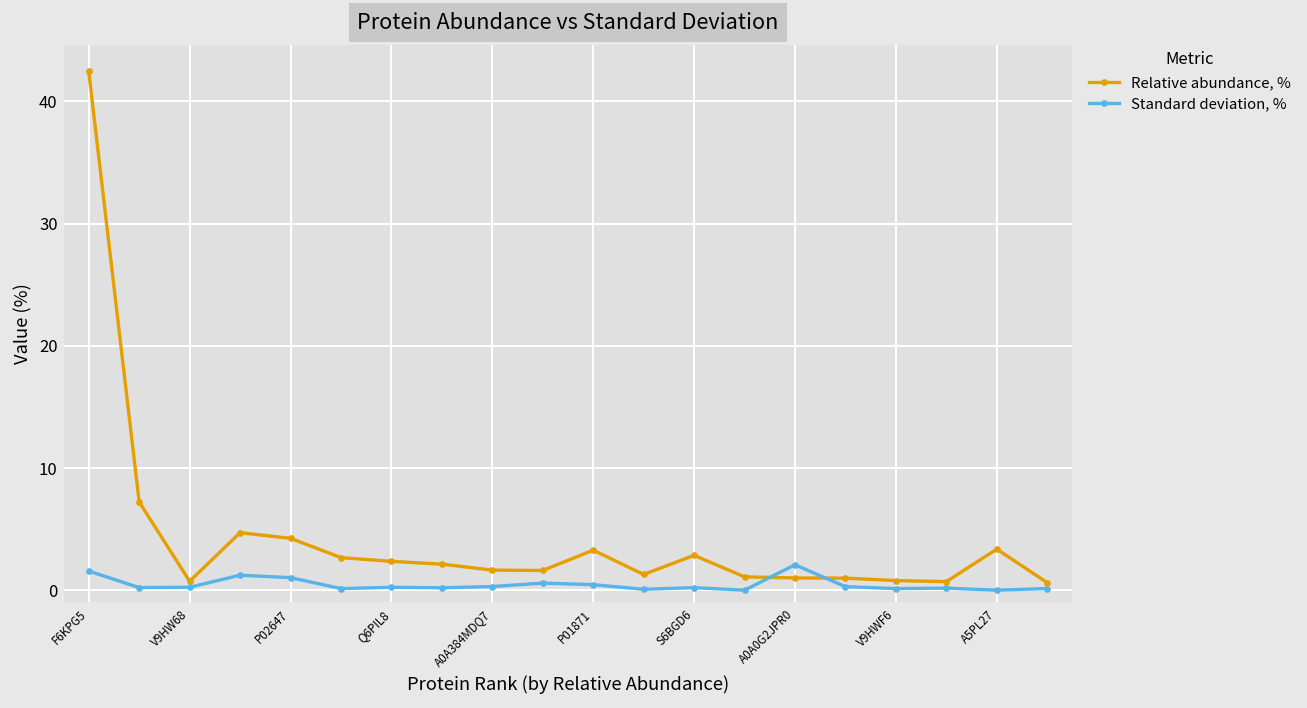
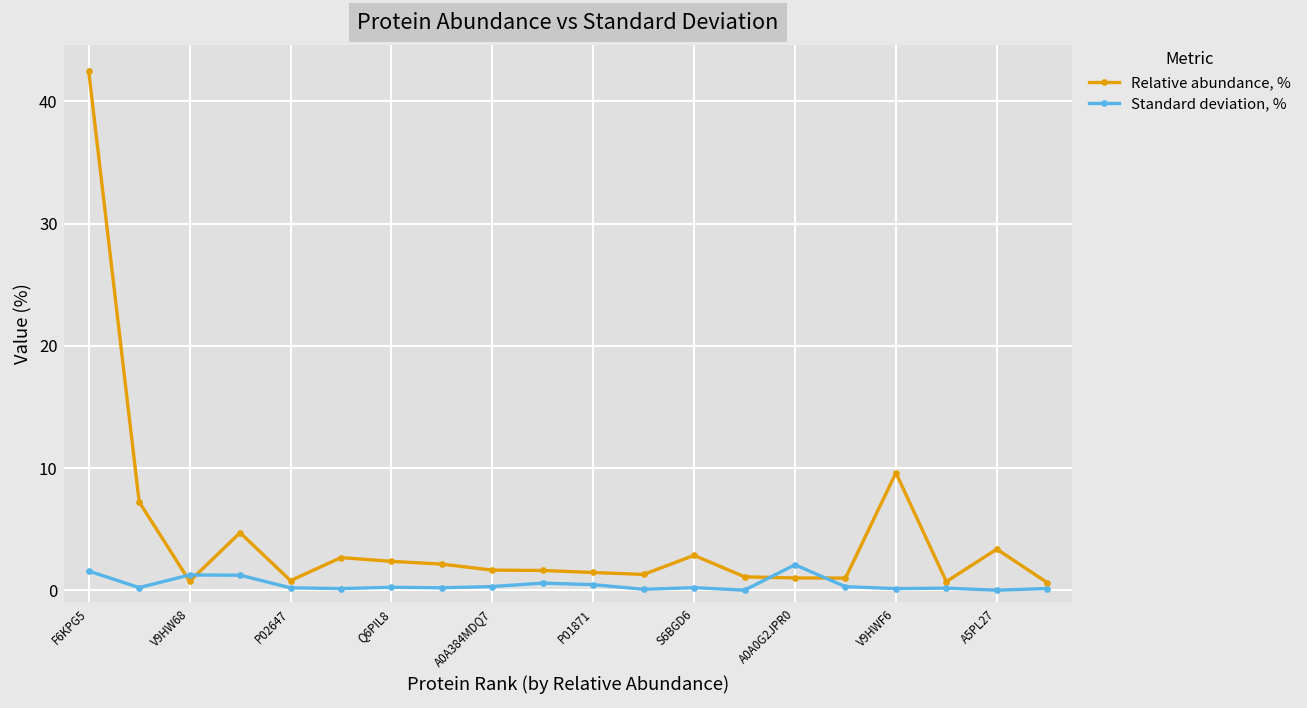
Standard deviation, %, V9HW68: 0.2 -> 1.3
Relative abundance, %, P02647: 4.3 -> 0.8
Standard deviation, %, P02647: 1.0 -> 0.2
Relative abundance, %, P01871: 3.3 -> 1.5
Relative abundance, %, V9HWF6: 0.8 -> 9.6
